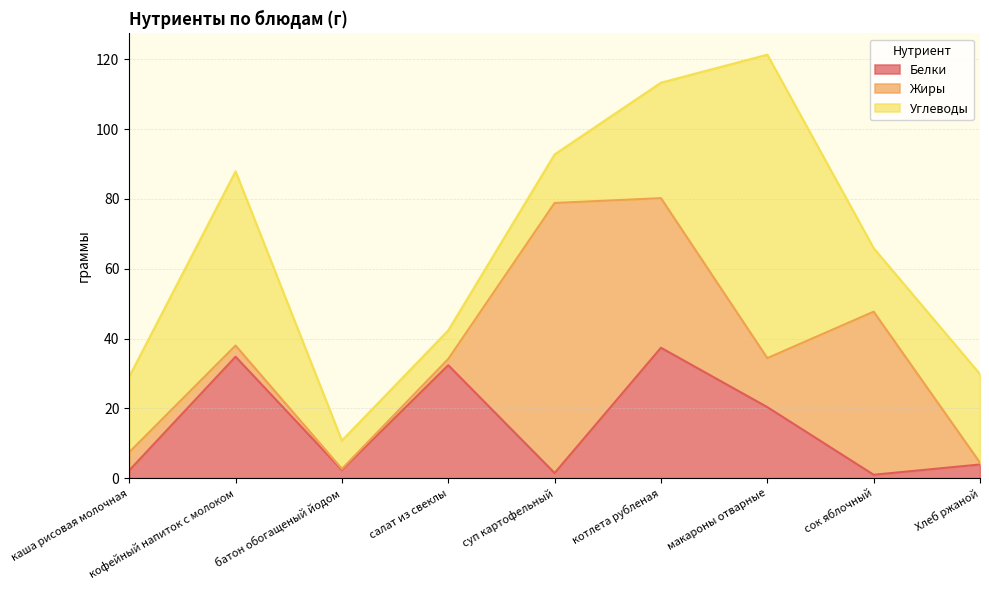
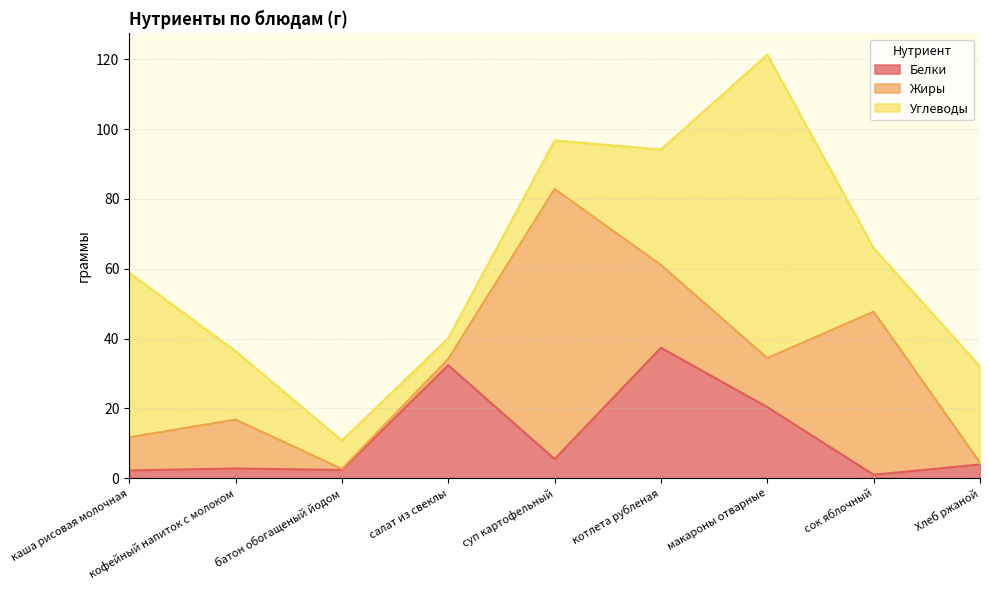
Жиры, каша рисовая молочная: 5 -> 9
Углеводы, каша рисовая молочная: 22 -> 47
Белки, кофейный напиток с молоком: 35 -> 3
Жиры, кофейный напиток с молоком: 3 -> 14
Углеводы, кофейный напиток с молоком: 50 -> 20
Углеводы, салат из свеклы: 8 -> 6
Белки, суп картофельный: 1 -> 5
Жиры, котлета рубленая: 43 -> 24
Углеводы, Хлеб ржаной: 25 -> 28
